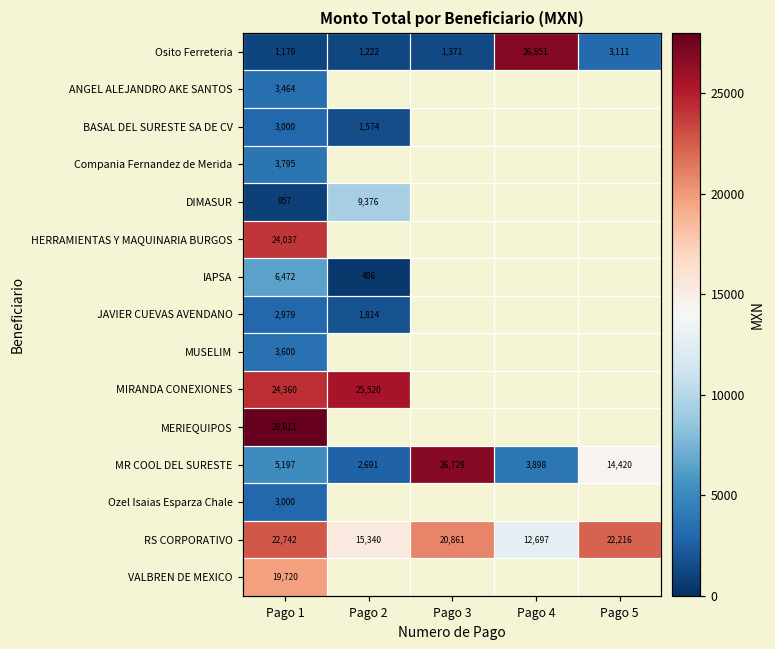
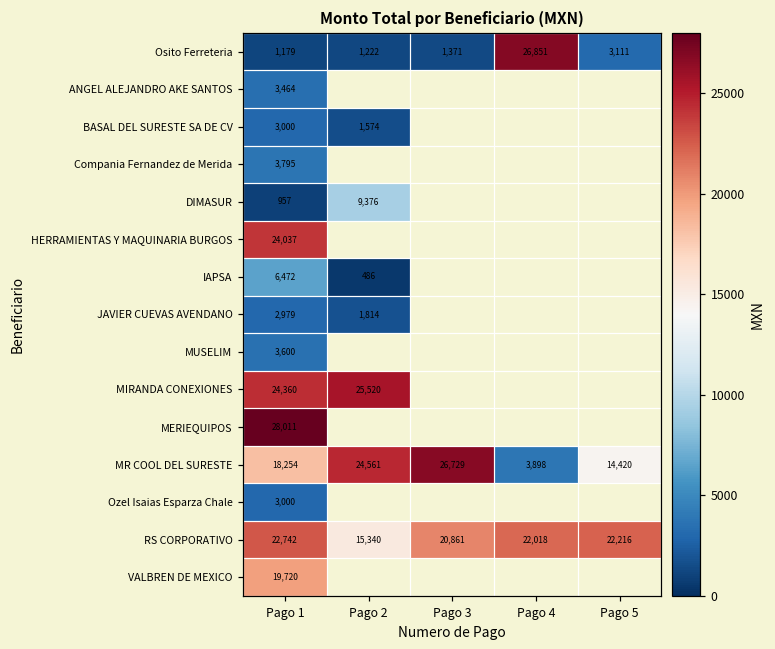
MR COOL DEL SURESTE, Pago 1: 5,197 -> 18,254
MR COOL DEL SURESTE, Pago 2: 2,691 -> 24,561
RS CORPORATIVO, Pago 4: 12,697 -> 22,018
